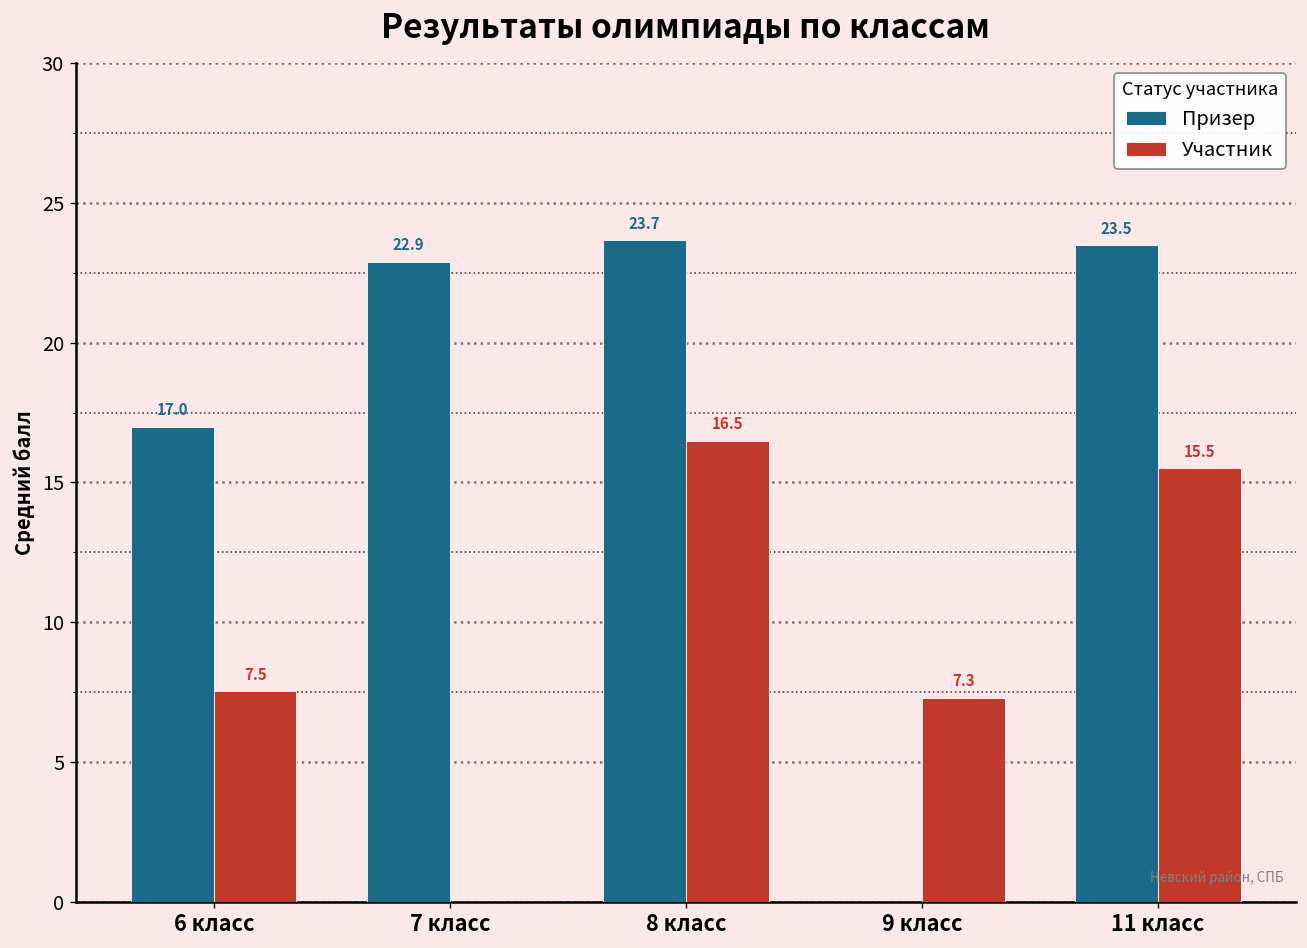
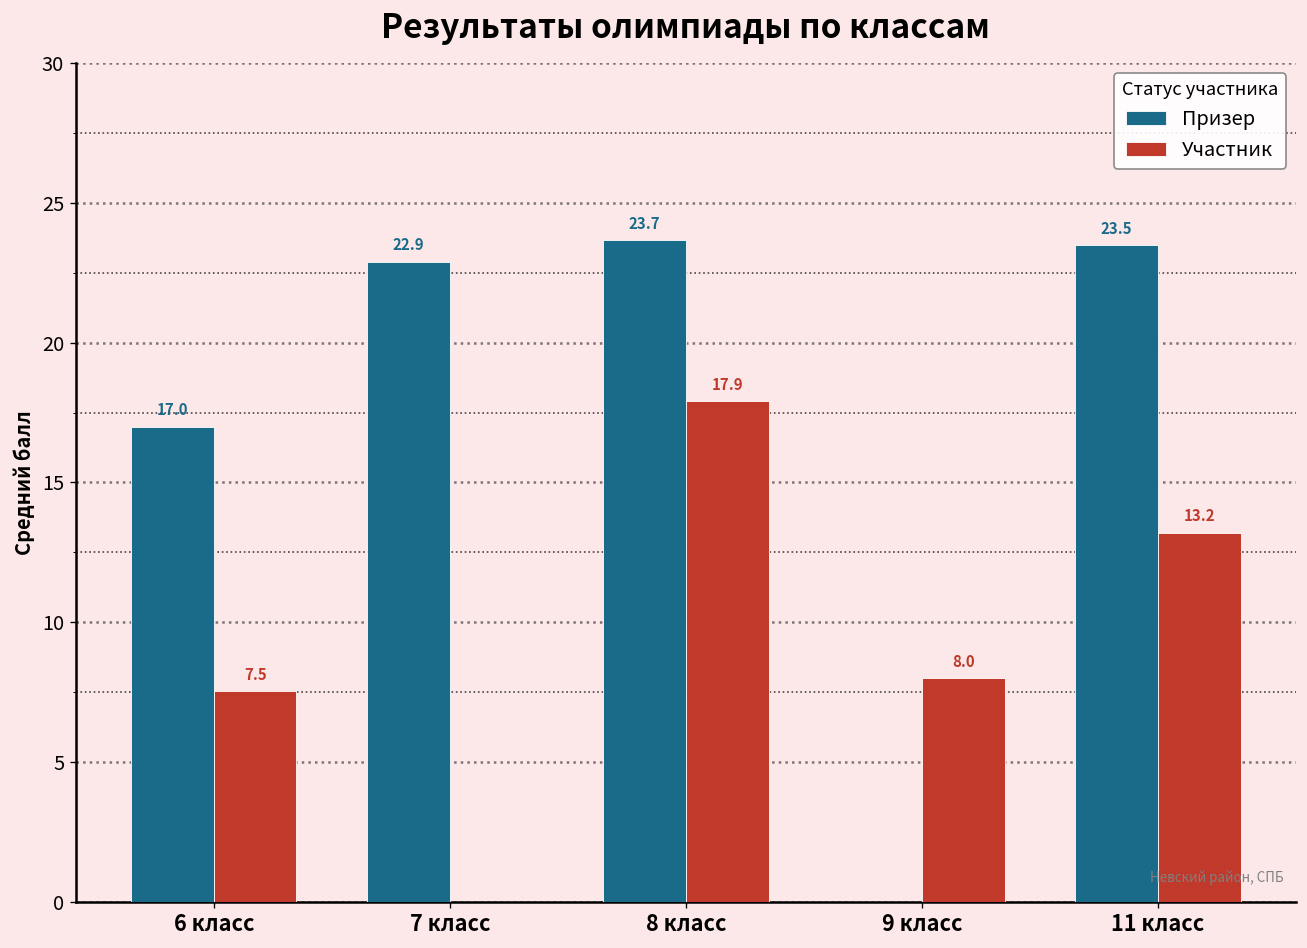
Участник, 8 класс: 16.5 -> 17.9
Участник, 9 класс: 7.3 -> 8.0
Участник, 11 класс: 15.5 -> 13.2
